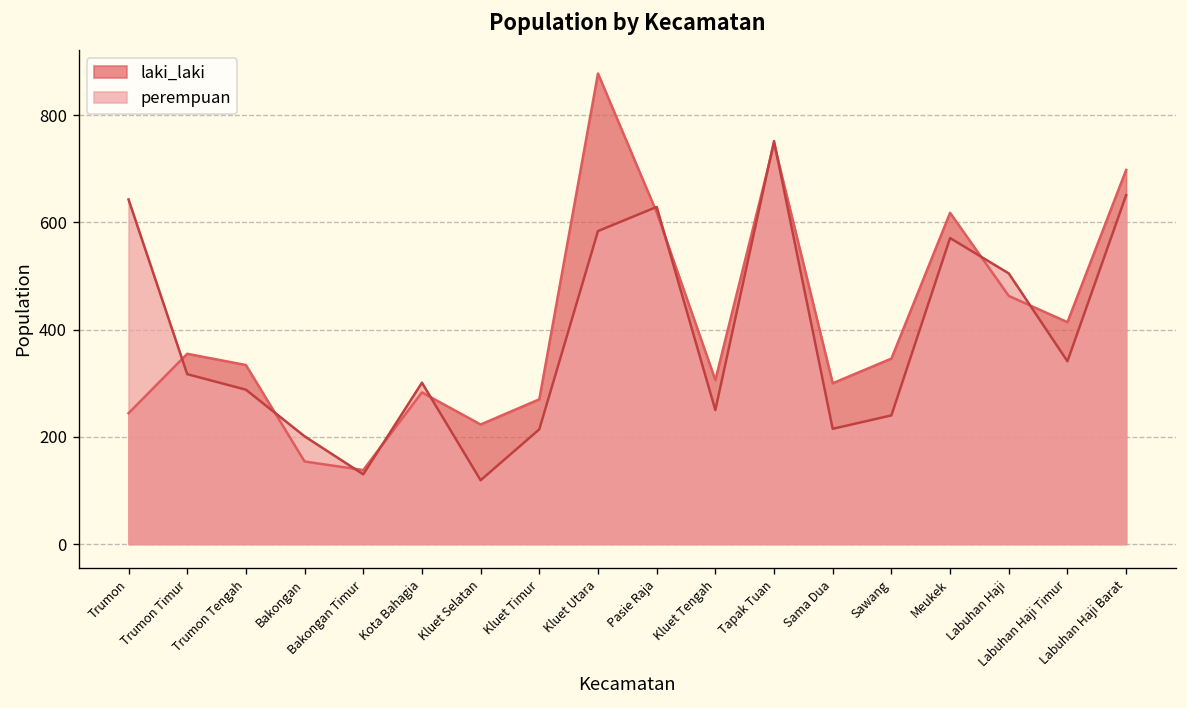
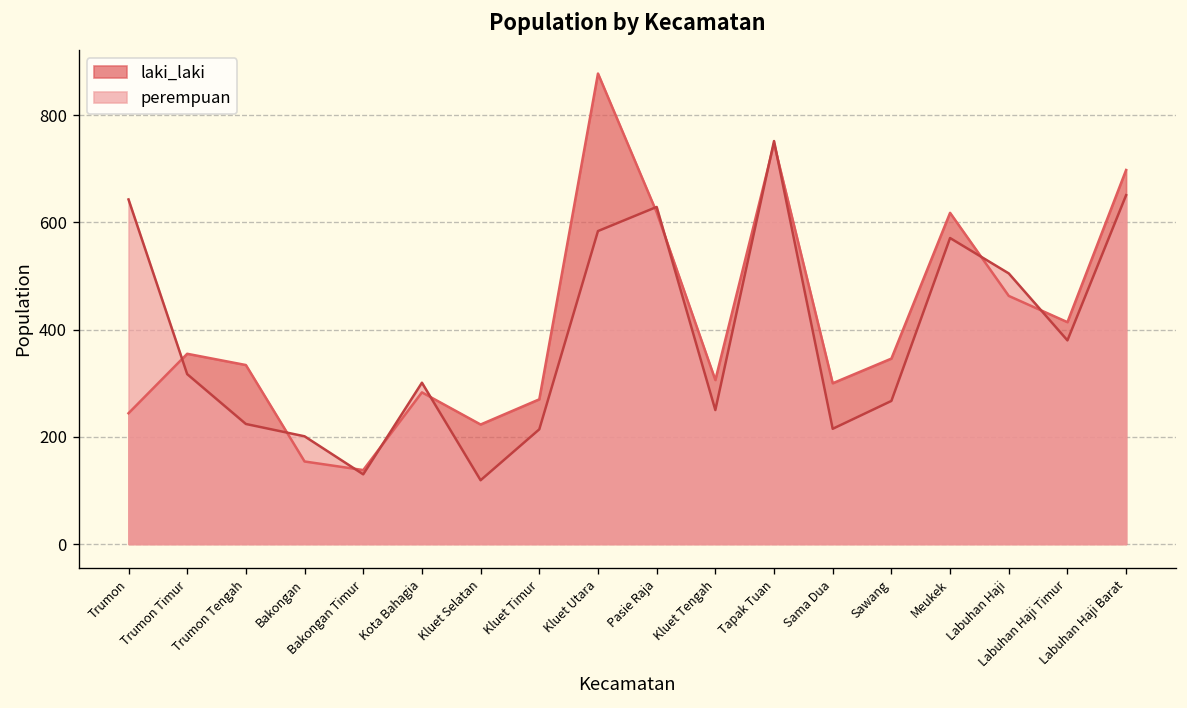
perempuan, Trumon Tengah: 290 -> 220
perempuan, Sawang: 240 -> 270
perempuan, Labuhan Haji Timur: 340 -> 380
